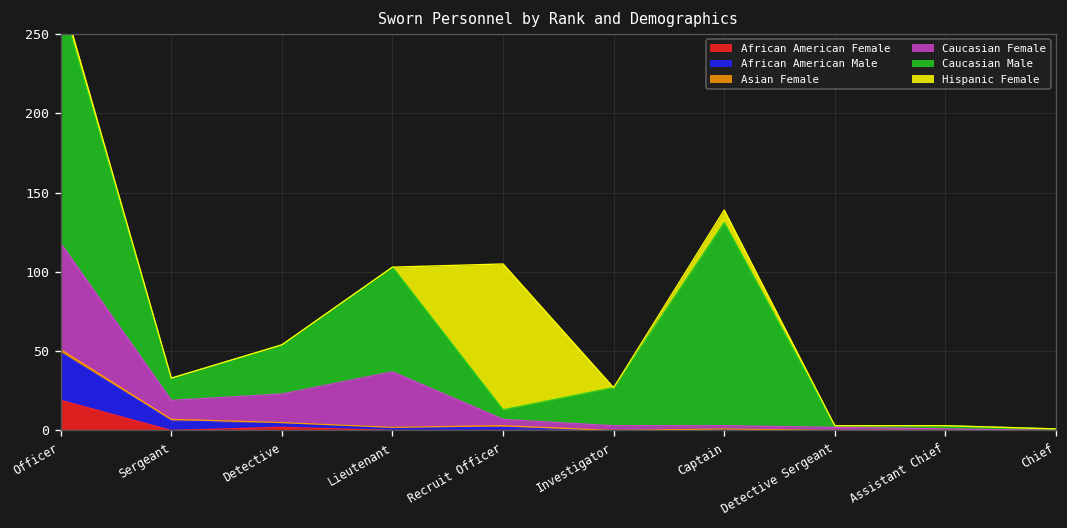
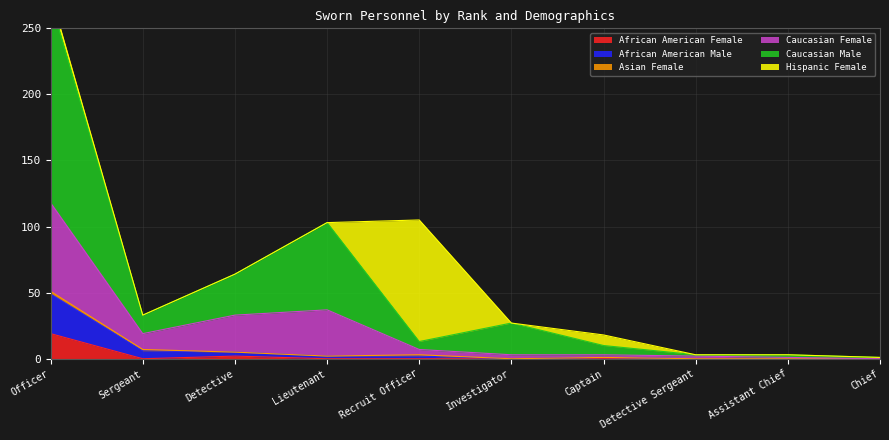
Caucasian Female, Detective: 18 -> 28
Caucasian Male, Captain: 128 -> 7
